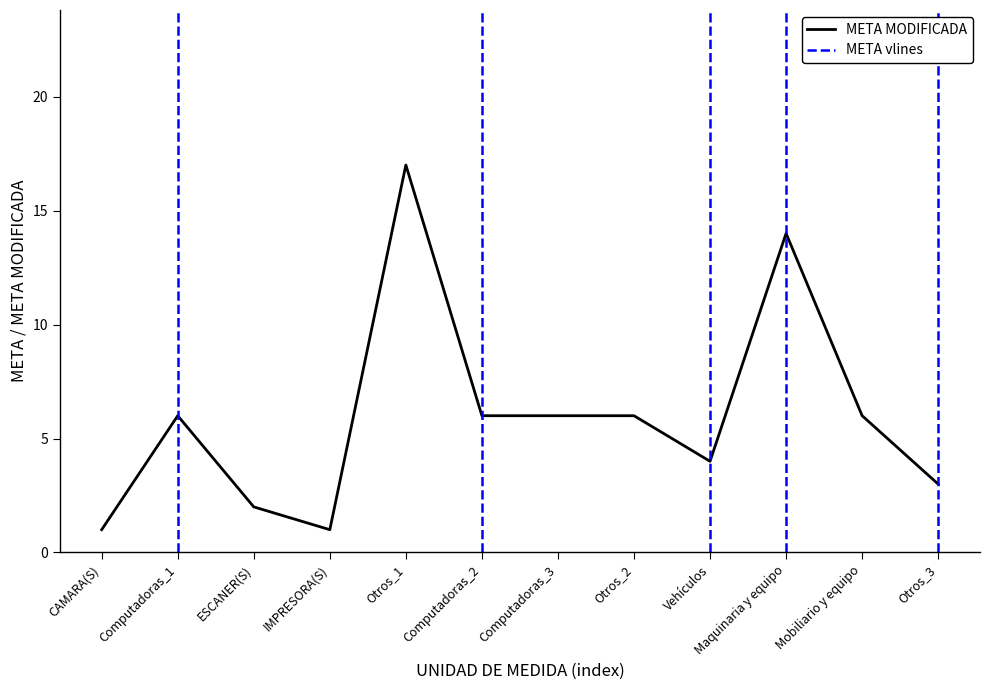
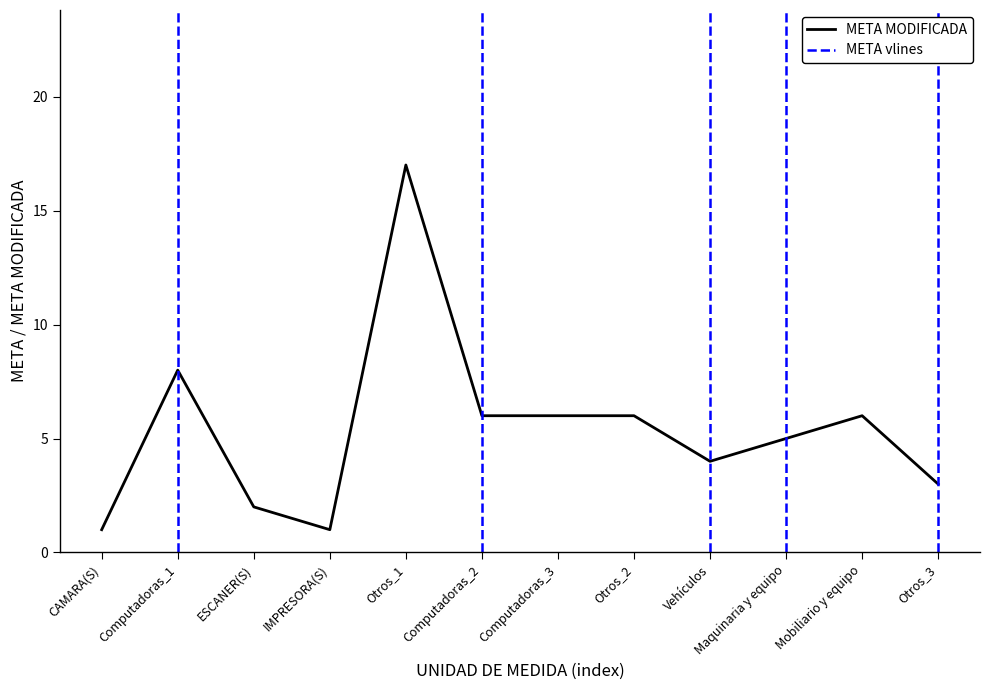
Computadoras_1: 6 -> 8
Maquinaria y equipo: 14 -> 5
